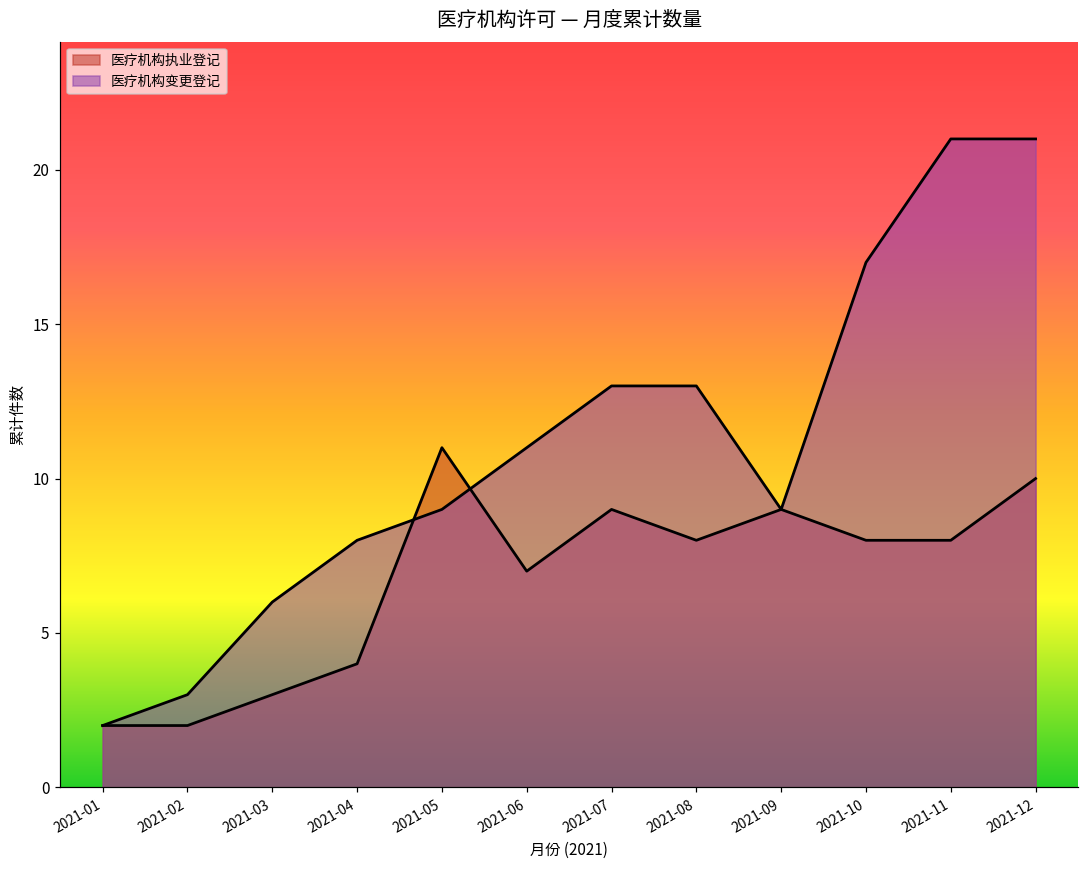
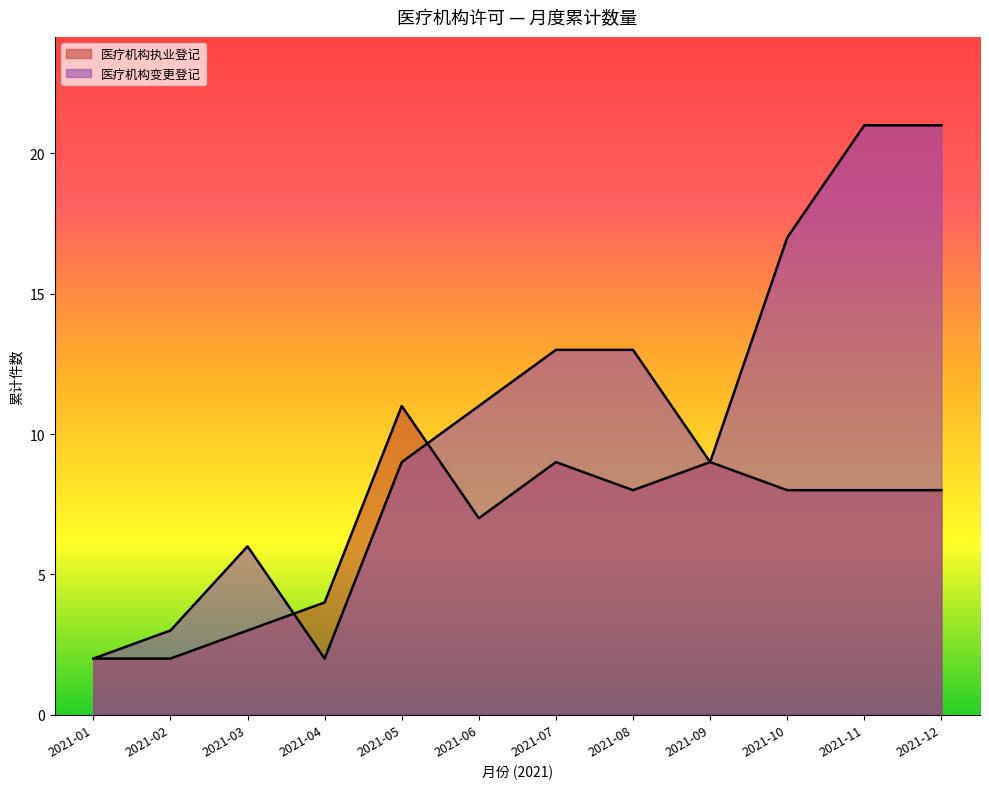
医疗机构变更登记, 2021-04: 8 -> 2
医疗机构执业登记, 2021-12: 10 -> 8
